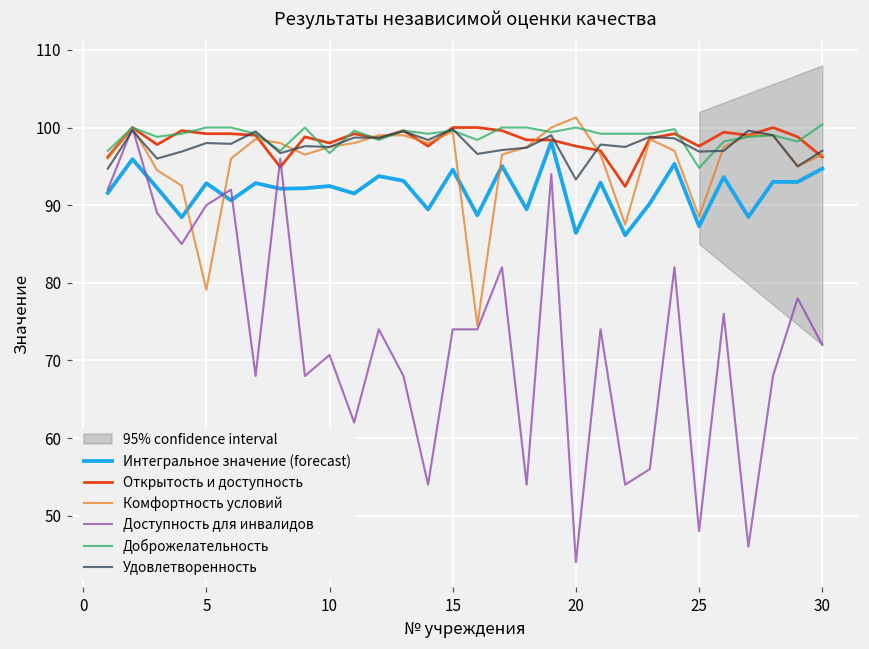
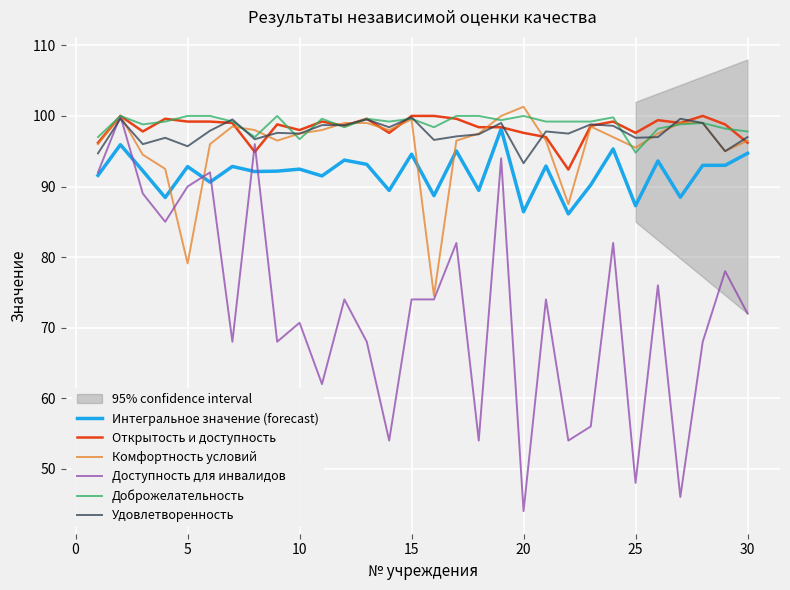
Удовлетворенность, 5: 98 -> 96
Комфортность условий, 25: 89 -> 96
Доброжелательность, 30: 100 -> 98
